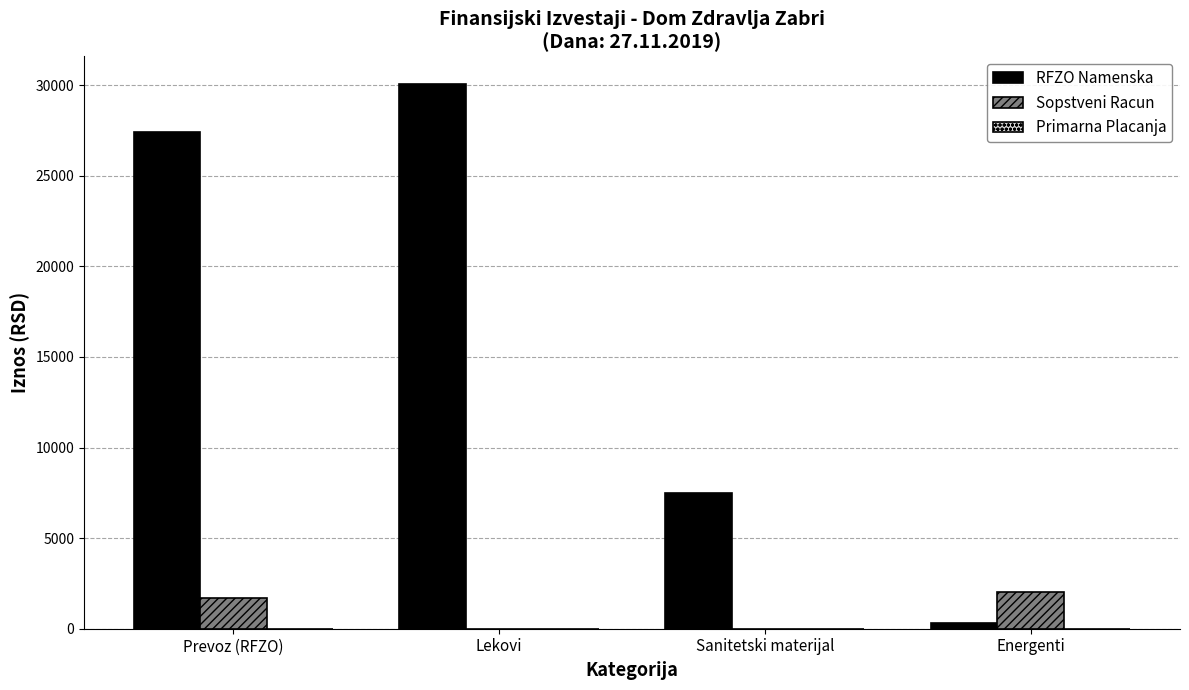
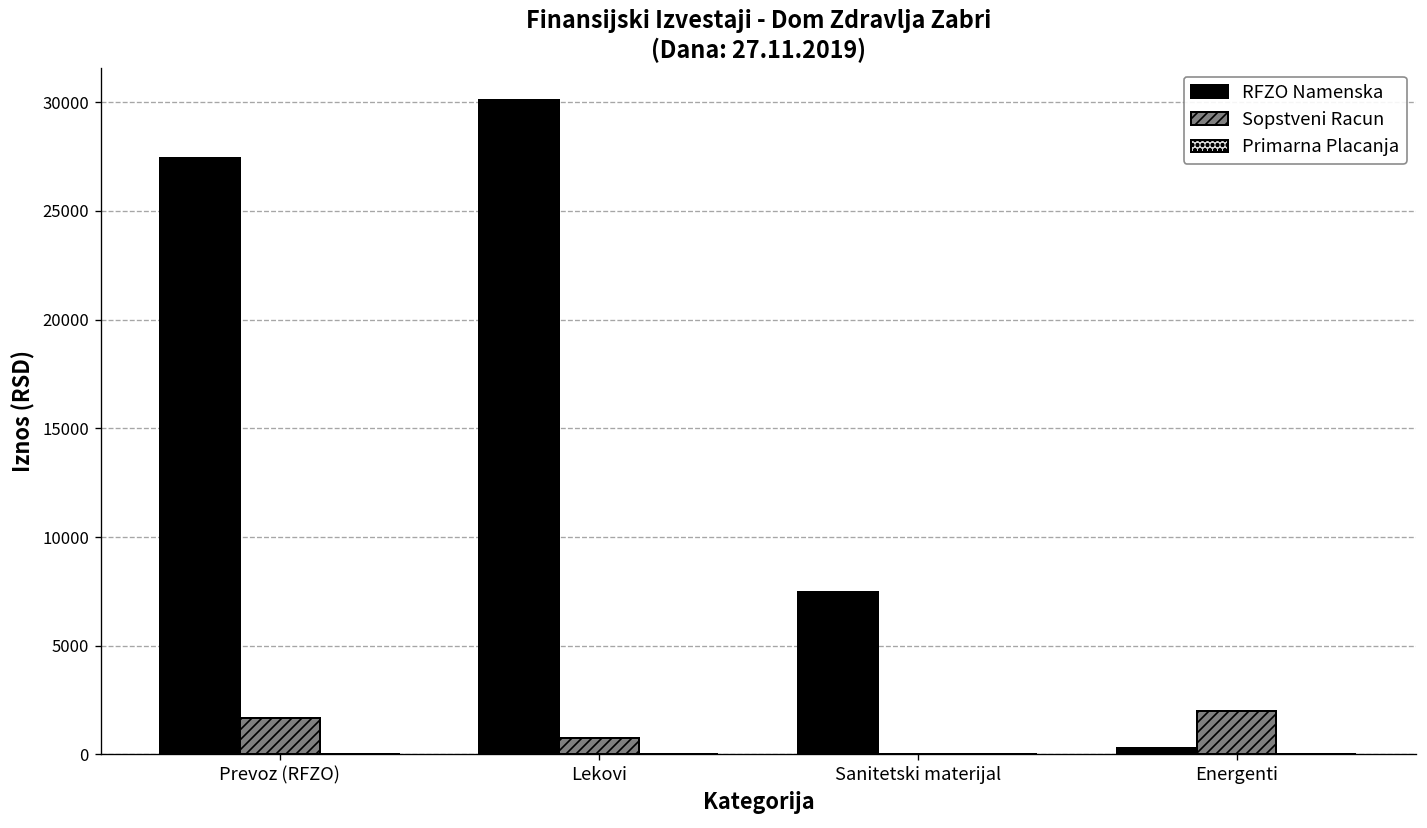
Sopstveni Racun, Lekovi: 0 -> 800
